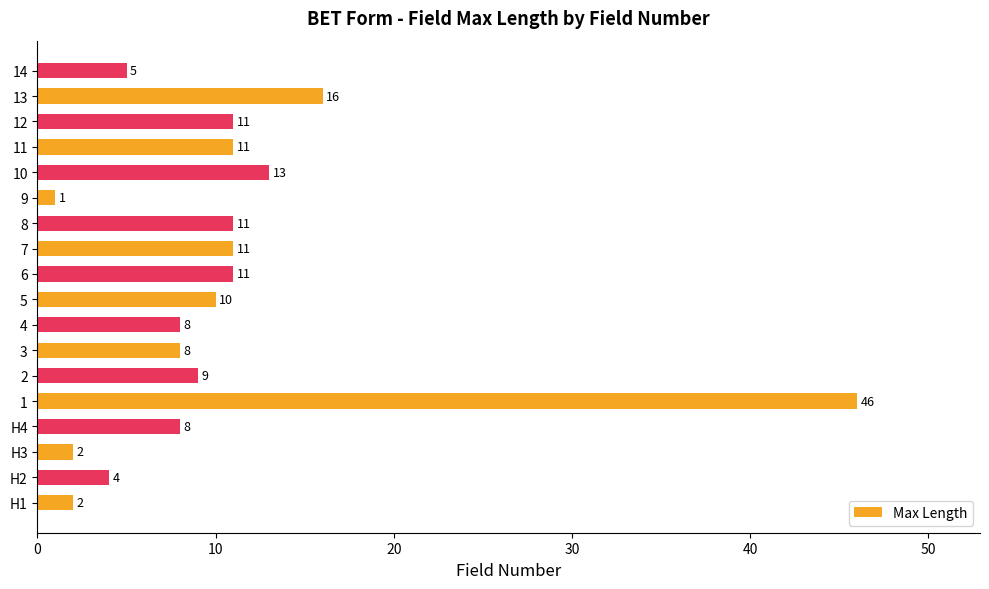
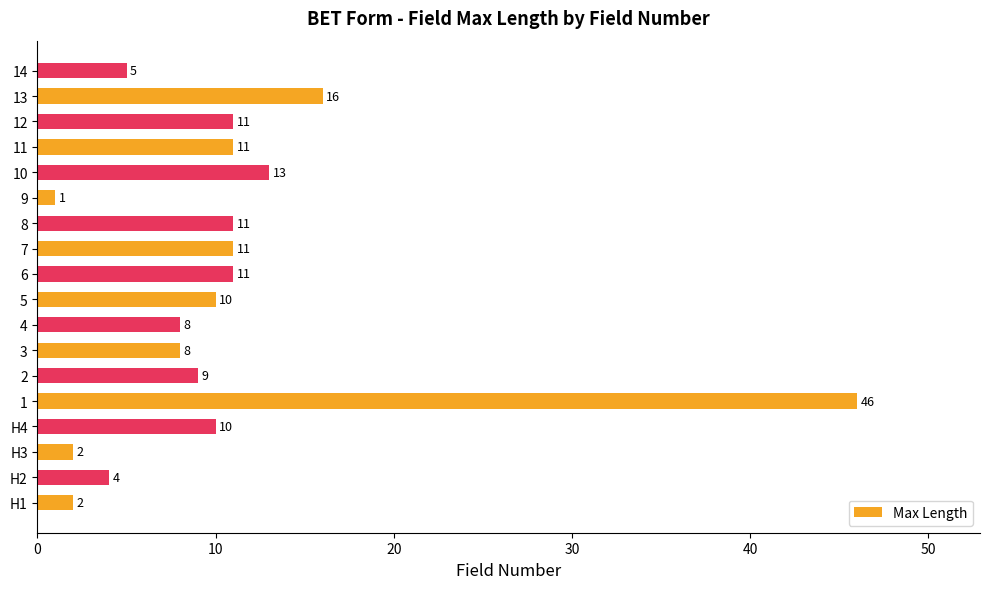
H4: 8 -> 10
